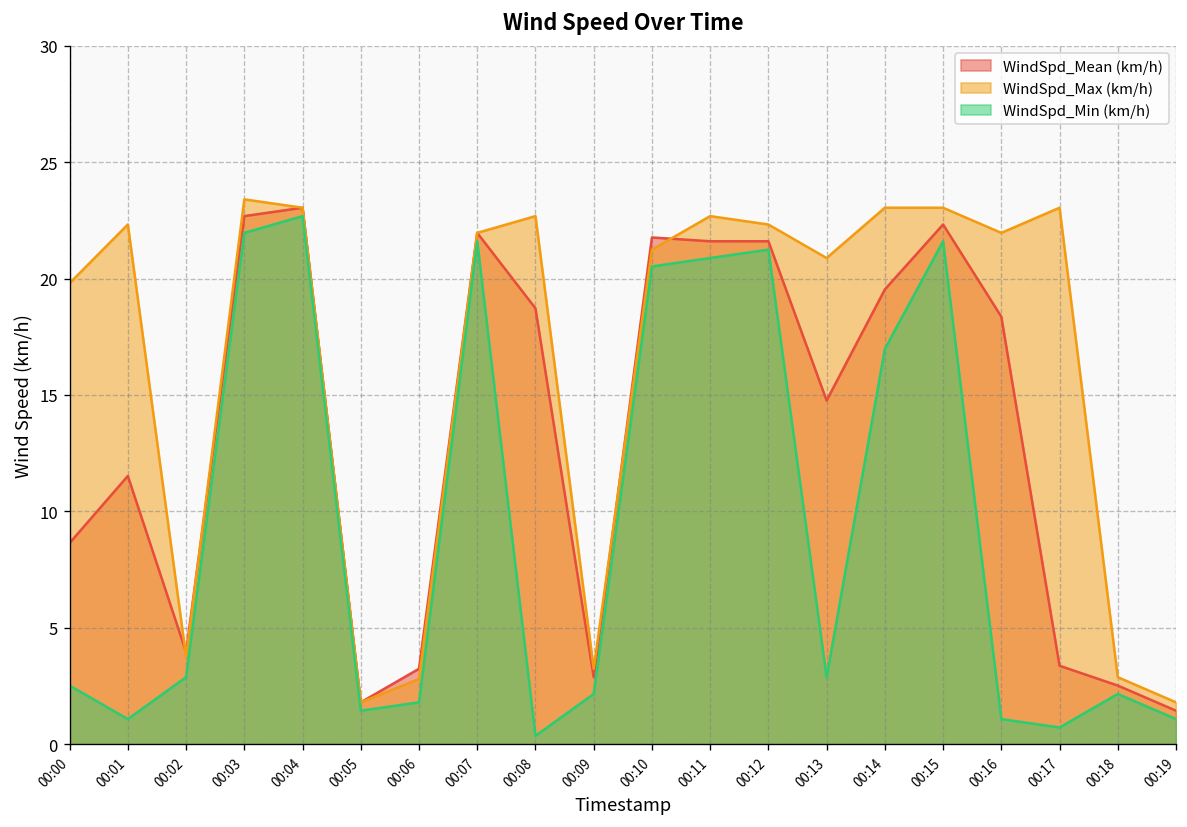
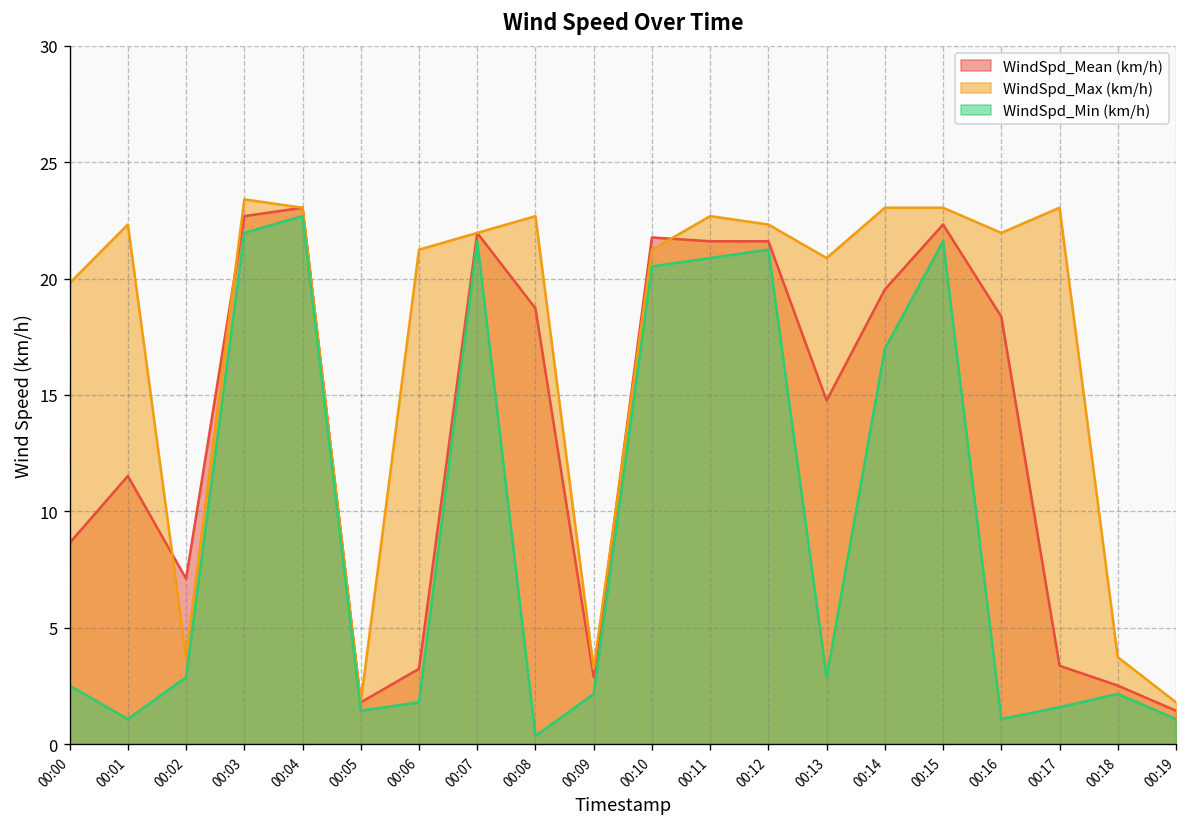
WindSpd_Mean (km/h), 00:02: 4.0 -> 7.1
WindSpd_Max (km/h), 00:06: 2.8 -> 21.2
WindSpd_Min (km/h), 00:17: 0.7 -> 1.6
WindSpd_Max (km/h), 00:18: 2.9 -> 3.7
